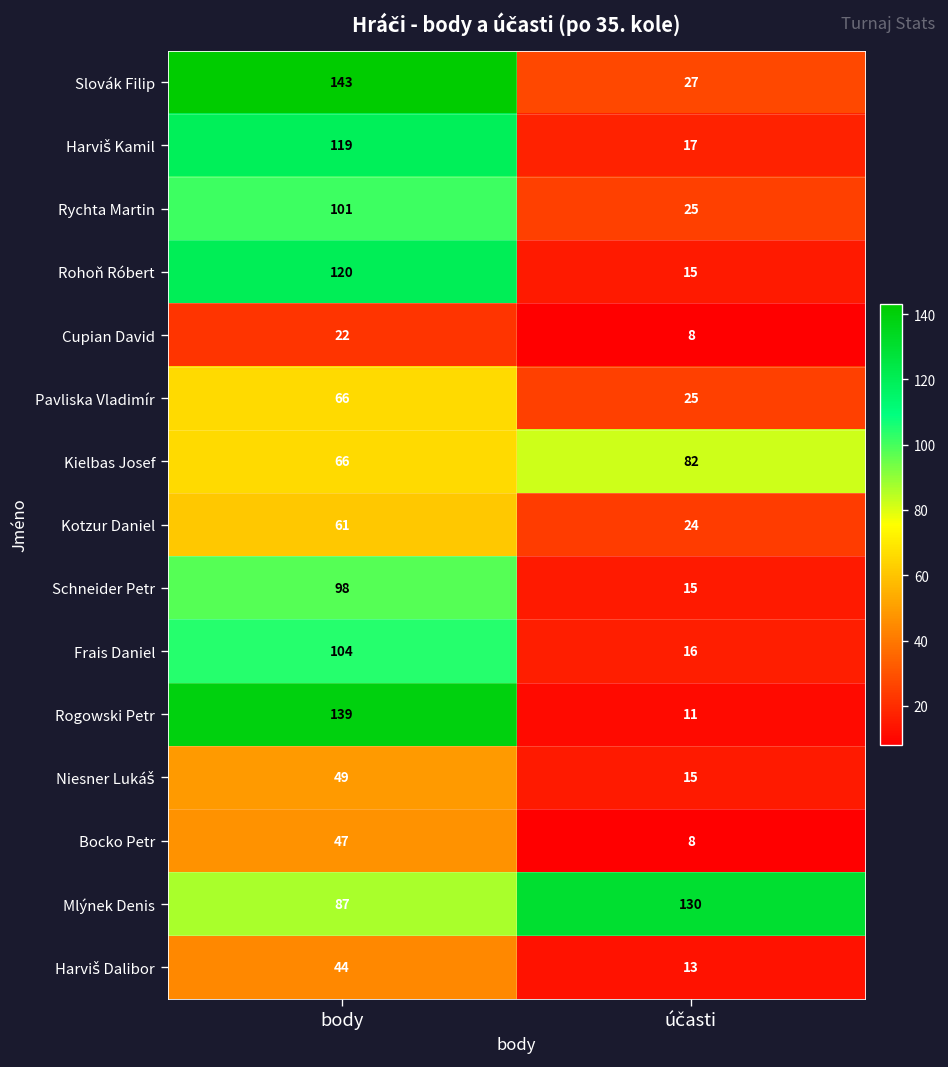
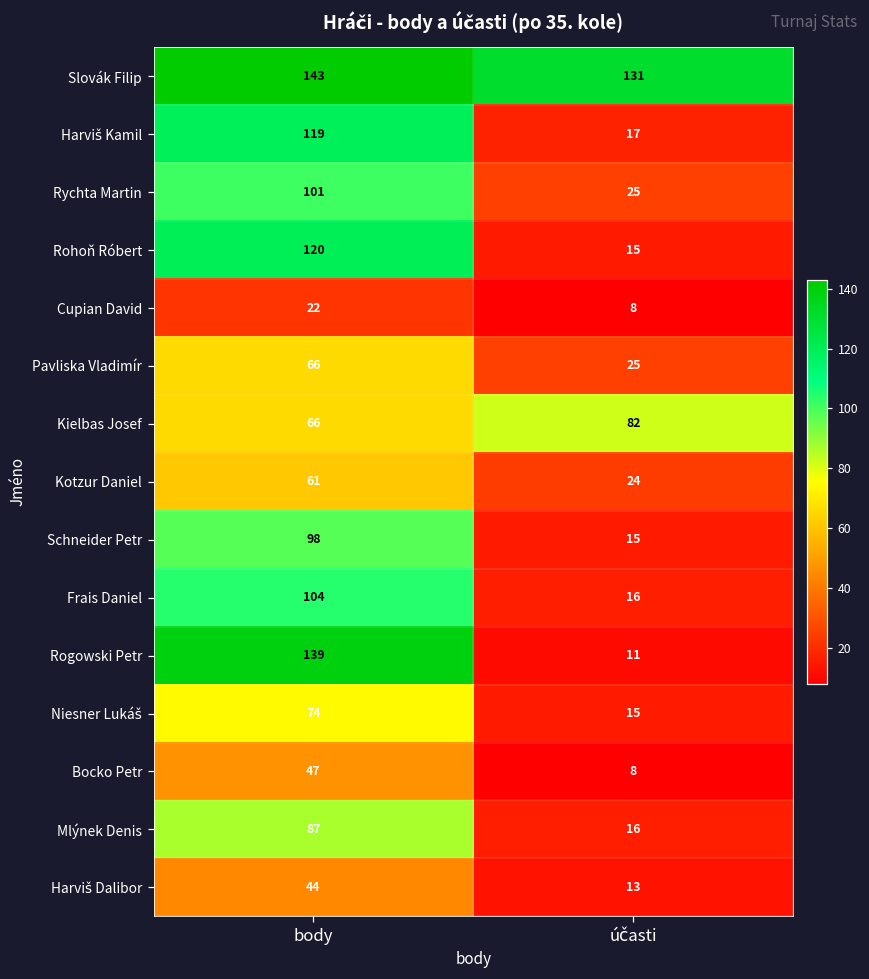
Slovák Filip, účasti: 27 -> 131
Niesner Lukáš, body: 49 -> 74
Mlýnek Denis, účasti: 130 -> 16
